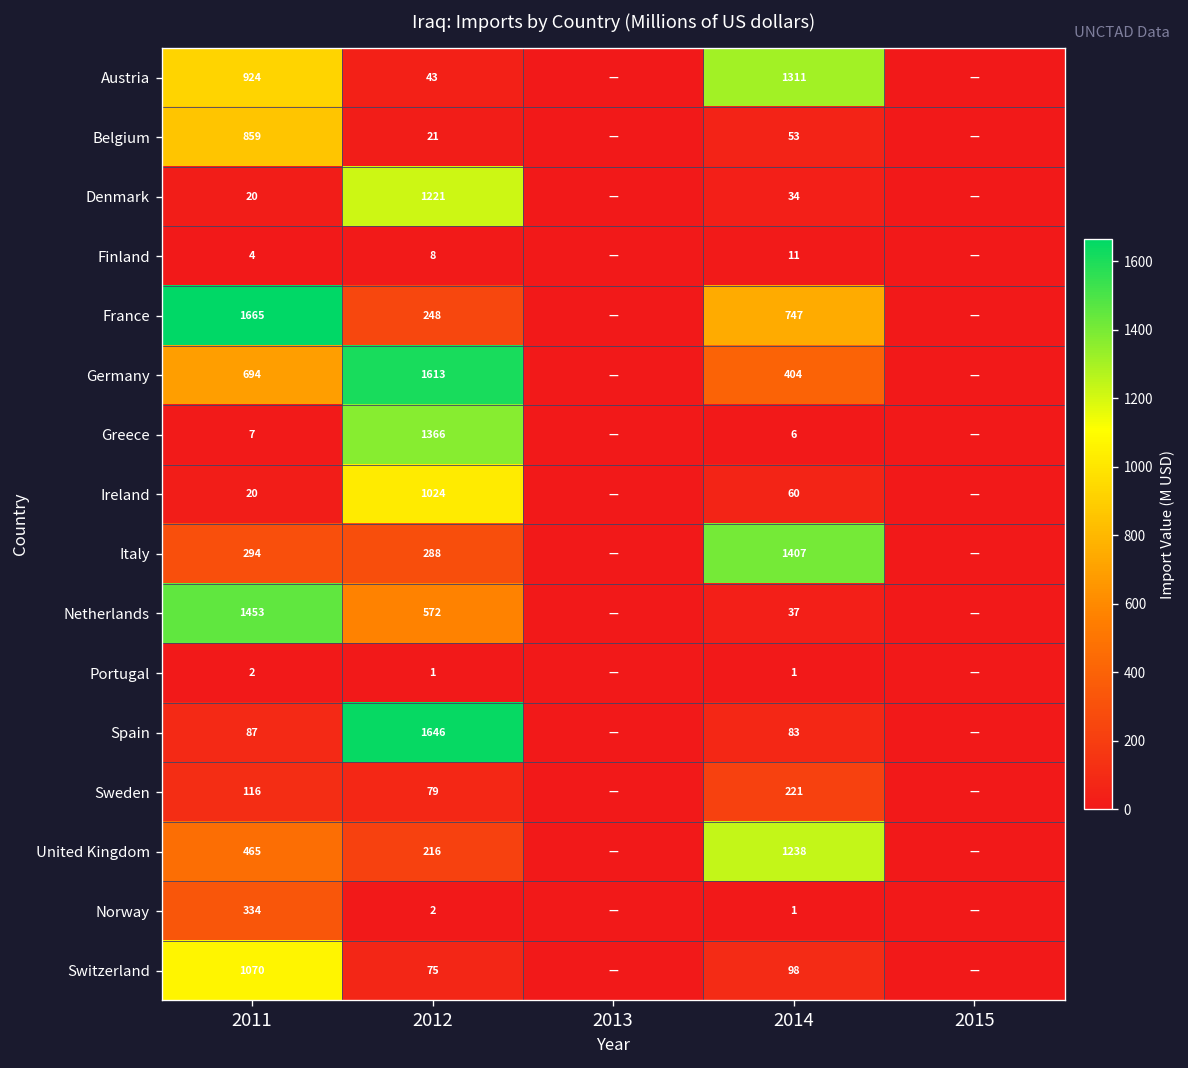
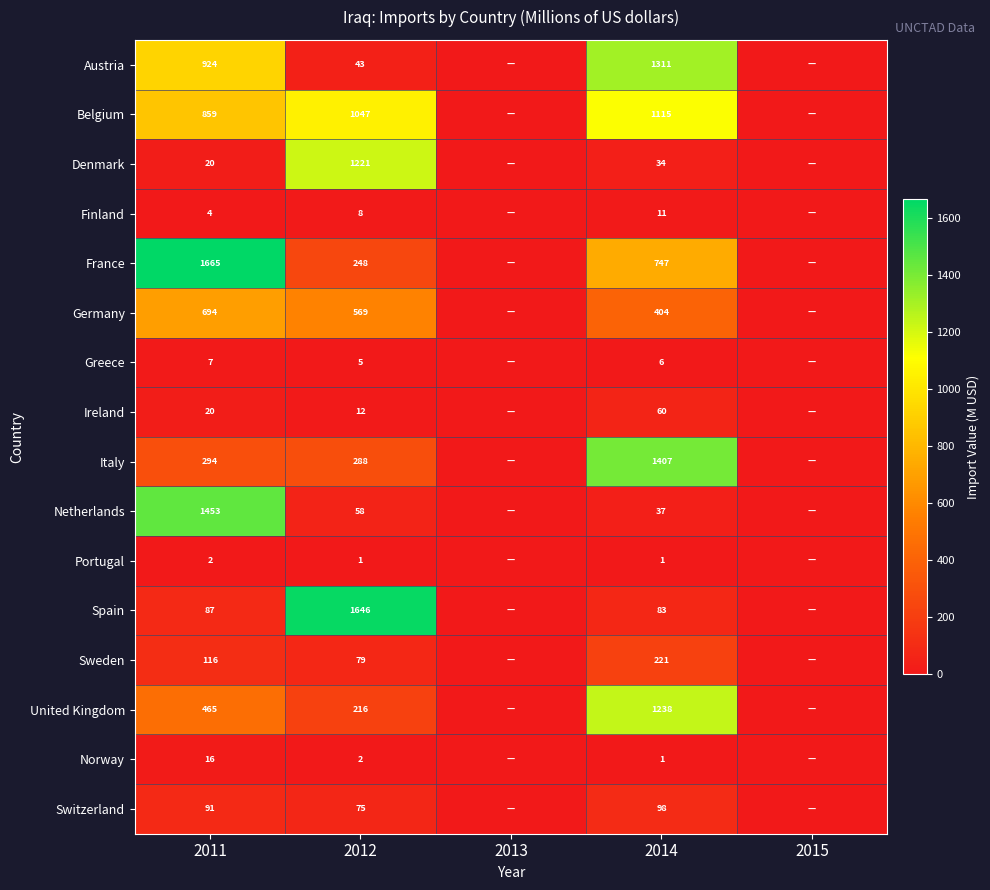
Belgium, 2012: 21 -> 1047
Belgium, 2014: 53 -> 1115
Germany, 2012: 1613 -> 569
Greece, 2012: 1366 -> 5
Ireland, 2012: 1024 -> 12
Netherlands, 2012: 572 -> 58
Norway, 2011: 334 -> 16
Switzerland, 2011: 1070 -> 91
